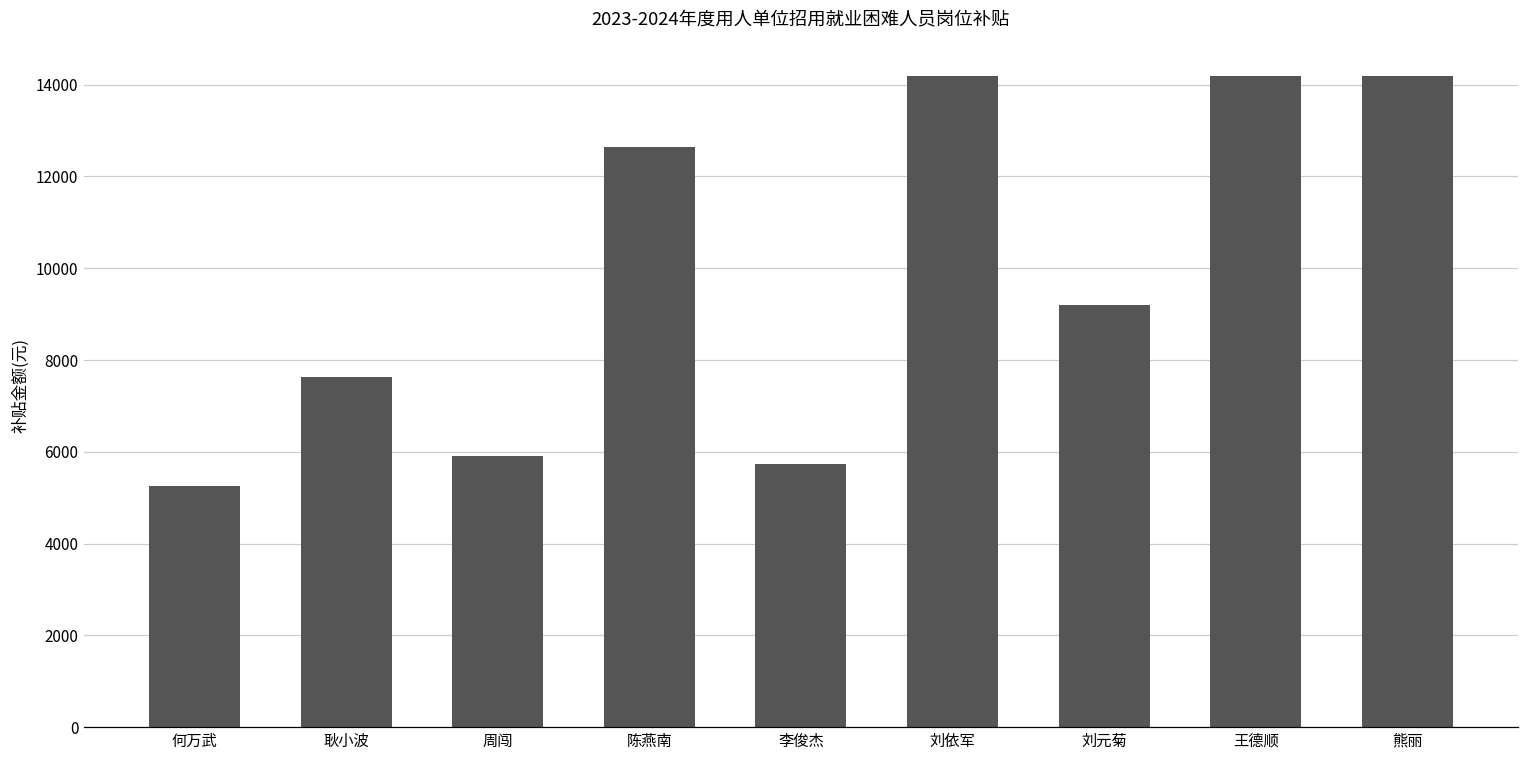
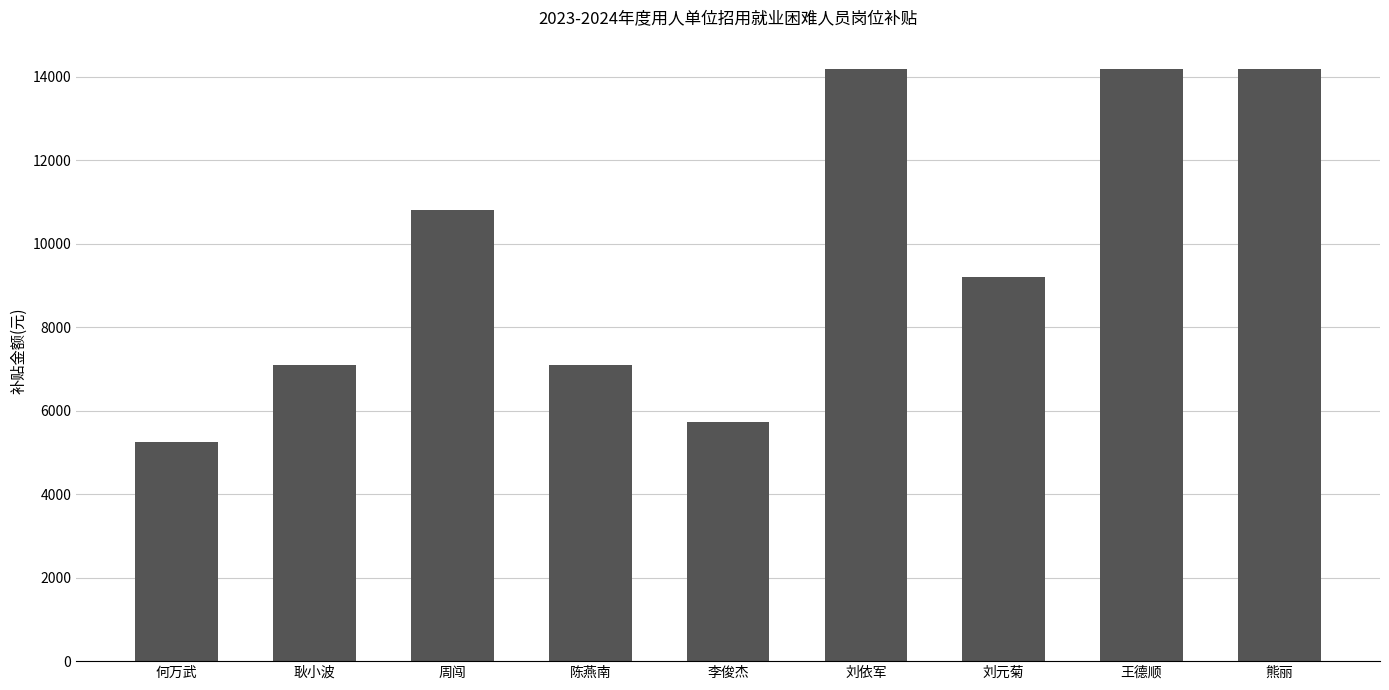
耿小波: 7600 -> 7100
周闯: 5900 -> 10800
陈燕南: 12600 -> 7100
